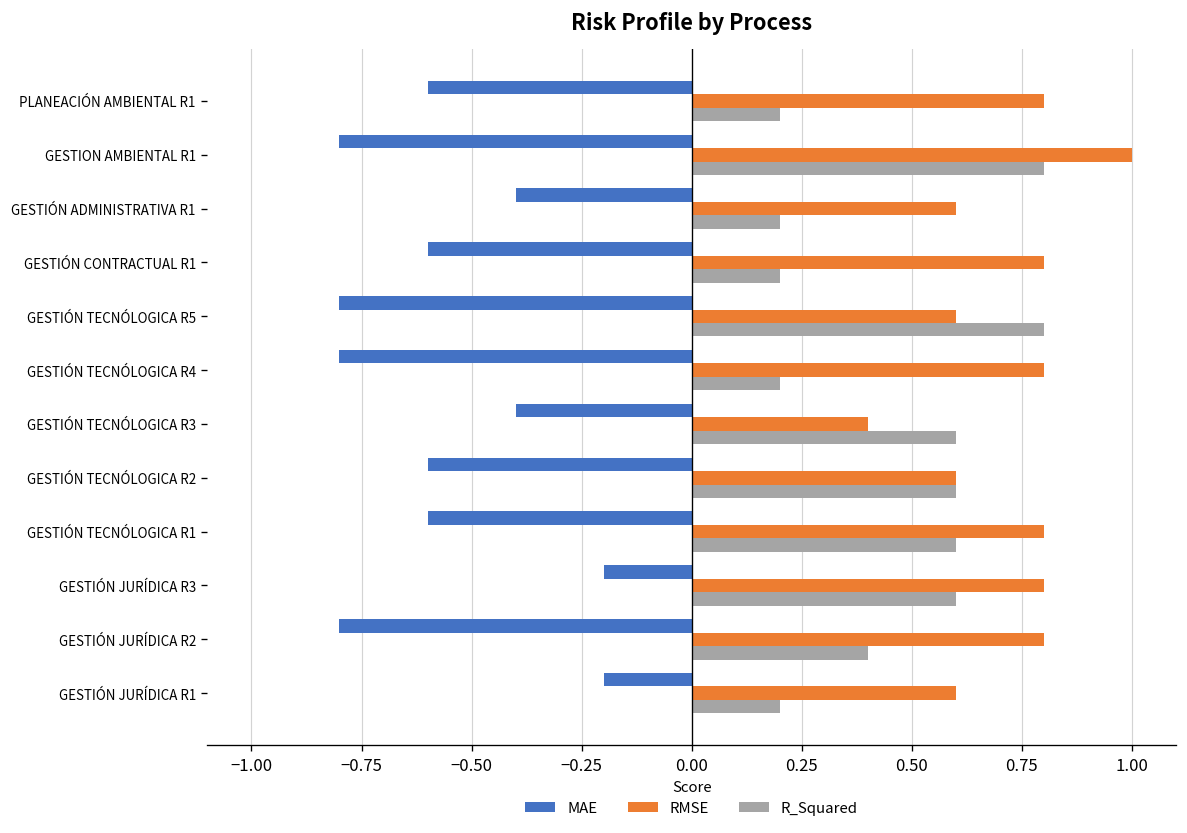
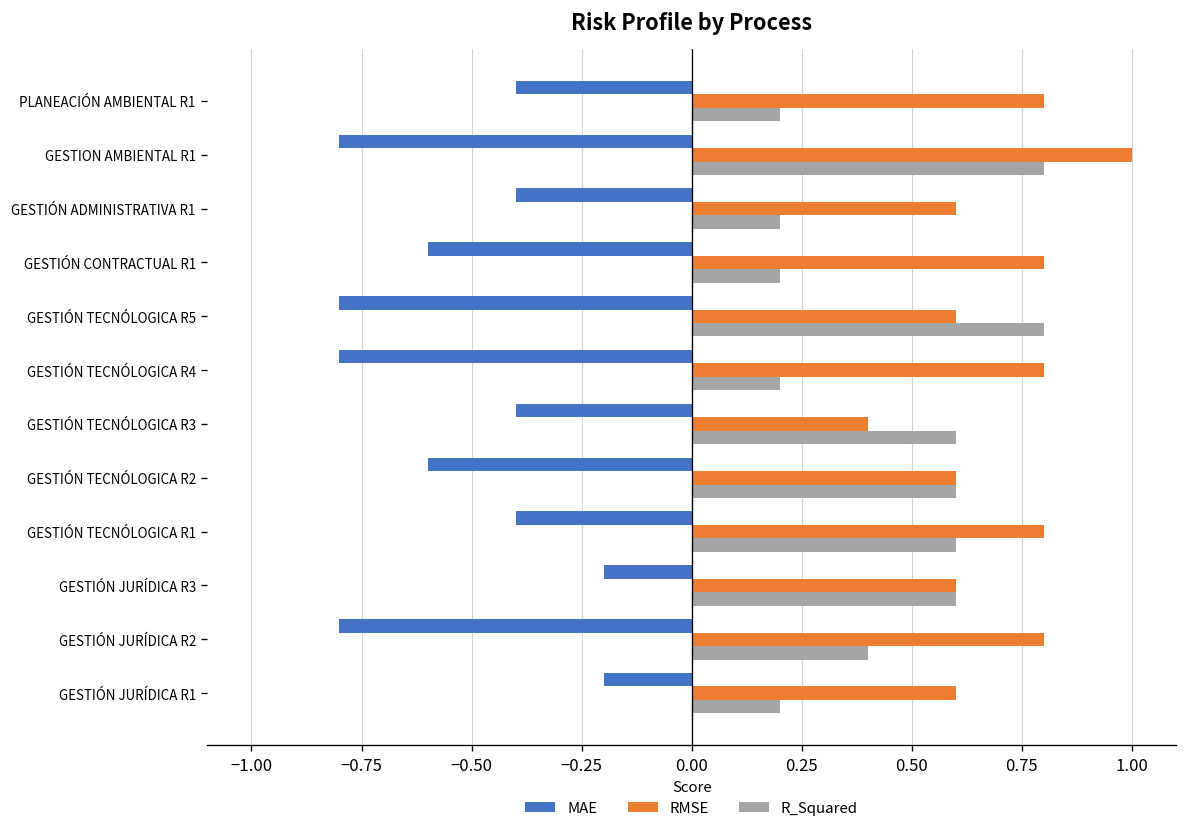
MAE, PLANEACIÓN AMBIENTAL R1: -0.60 -> -0.40
MAE, GESTIÓN TECNÓLOGICA R1: -0.60 -> -0.40
RMSE, GESTIÓN JURÍDICA R3: 0.80 -> 0.60
